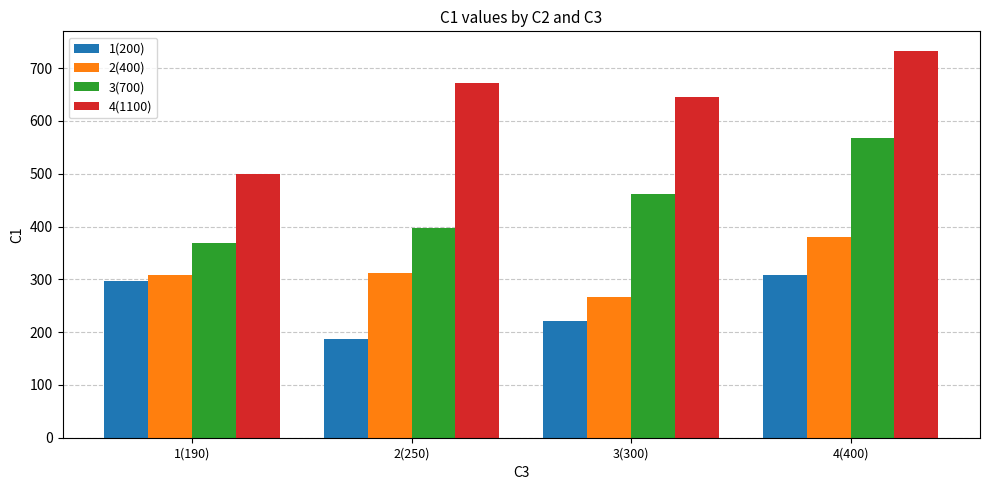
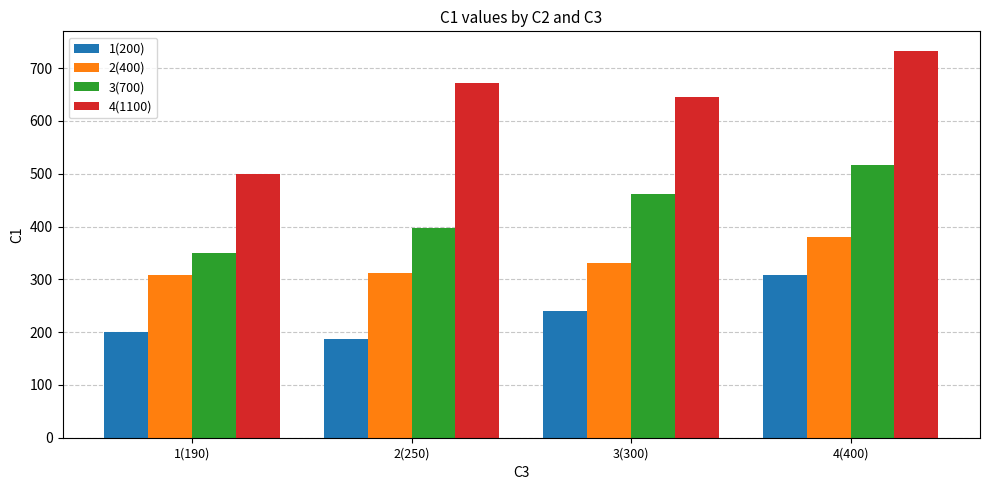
1(200), 1(190): 300 -> 200
3(700), 1(190): 370 -> 350
1(200), 3(300): 220 -> 240
2(400), 3(300): 270 -> 330
3(700), 4(400): 570 -> 520
